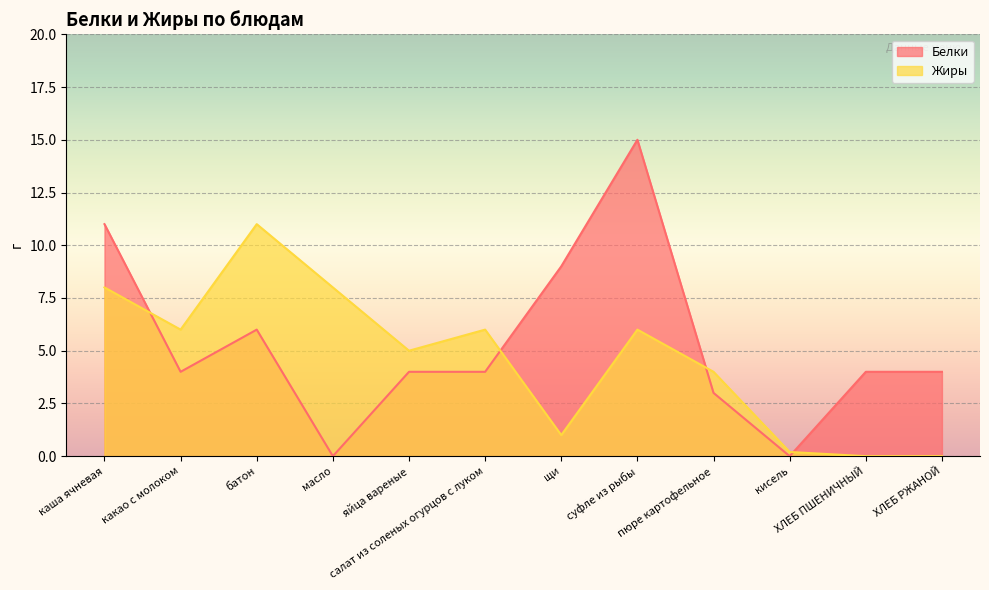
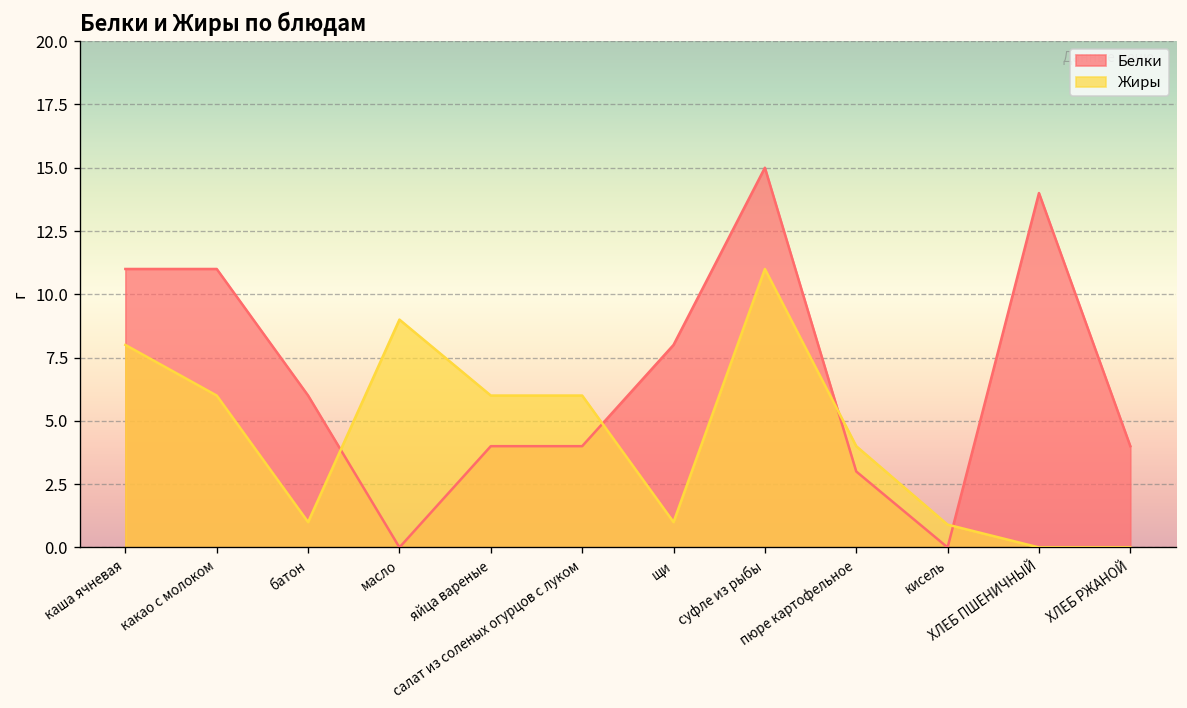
Белки, какао с молоком: 4 -> 11
Жиры, батон: 11 -> 1
Жиры, масло: 8 -> 9
Жиры, яйца вареные: 5 -> 6
Белки, щи: 9 -> 8
Жиры, суфле из рыбы: 6 -> 11
Жиры, кисель: 0.2 -> 0.9
Белки, ХЛЕБ ПШЕНИЧНЫЙ: 4 -> 14
